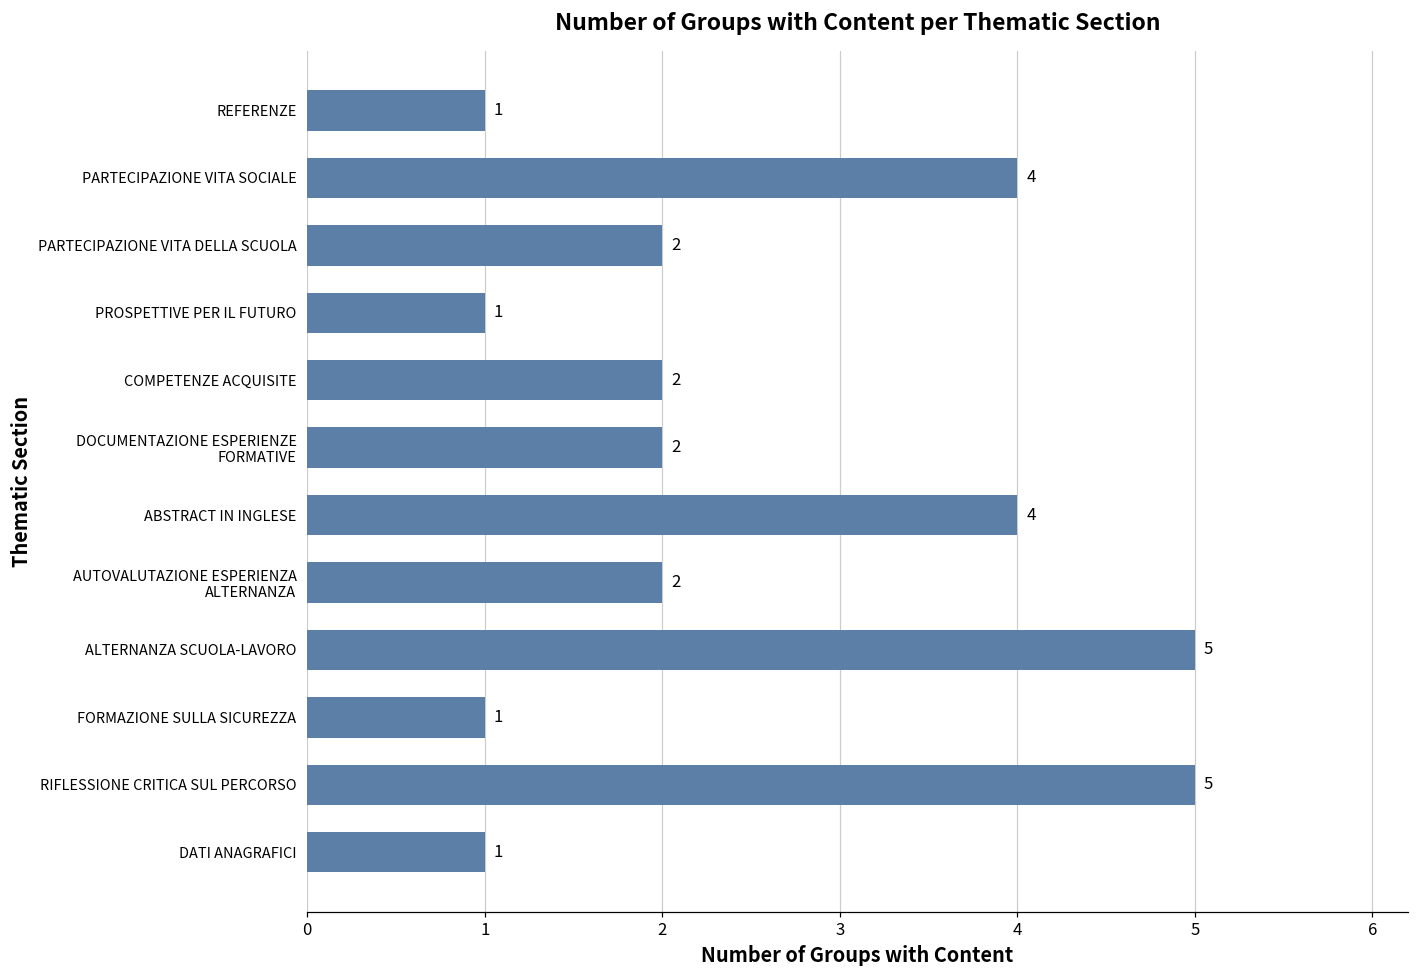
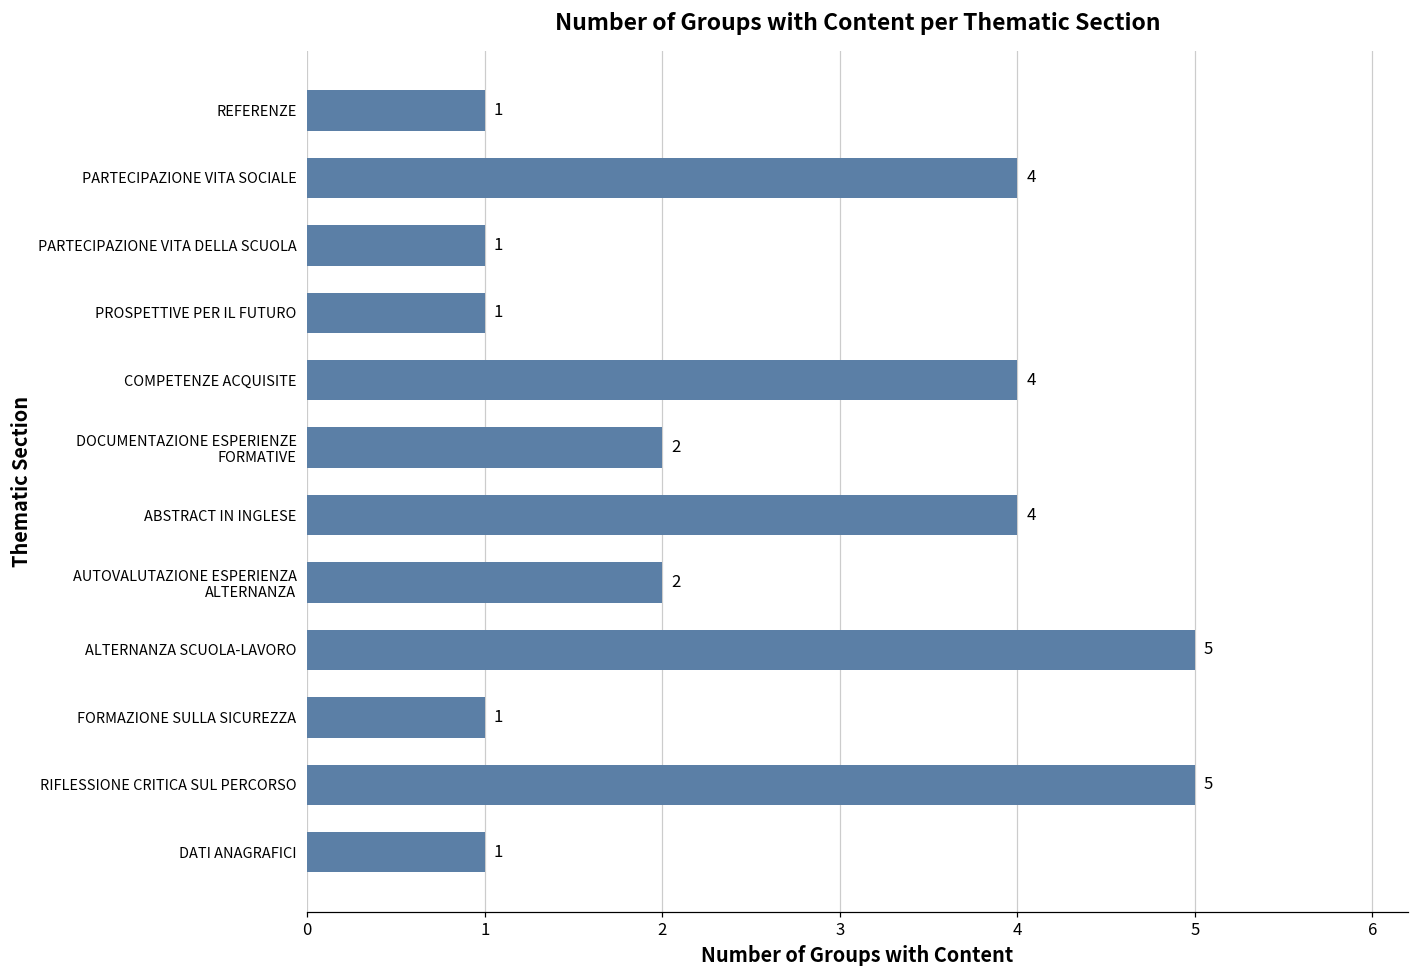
PARTECIPAZIONE VITA DELLA SCUOLA: 2 -> 1
COMPETENZE ACQUISITE: 2 -> 4
